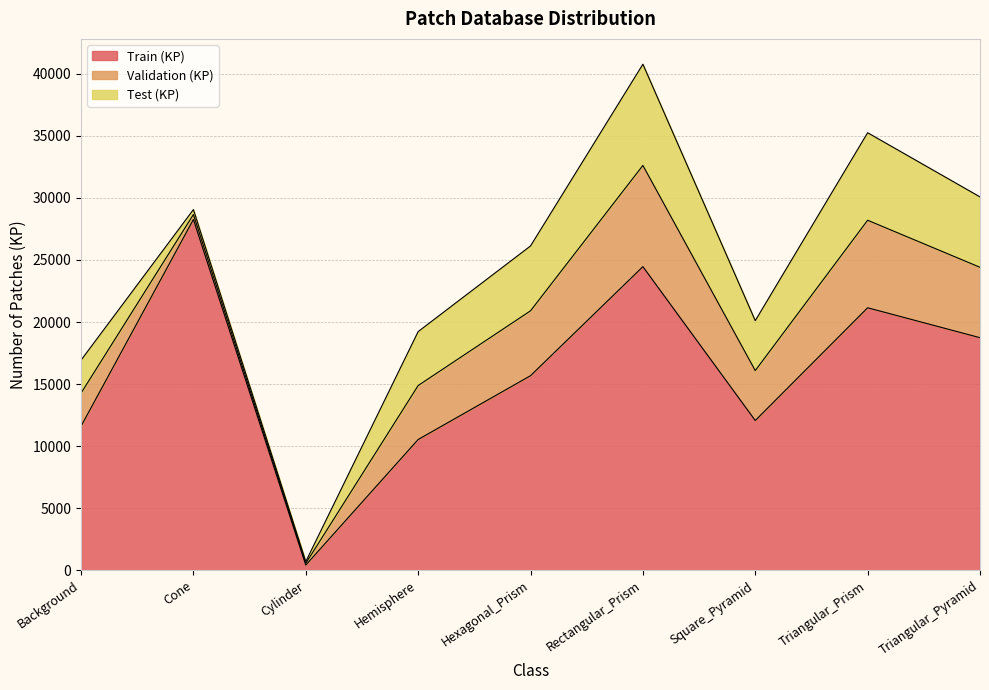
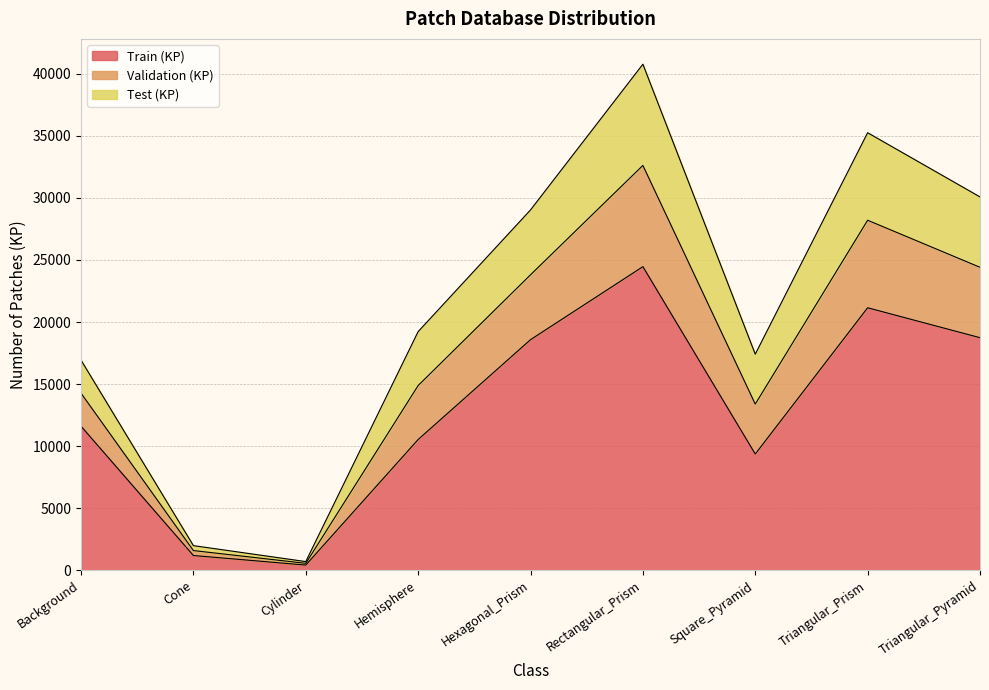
Train (KP), Cone: 28300 -> 1200
Train (KP), Hexagonal_Prism: 15700 -> 18600
Train (KP), Square_Pyramid: 12100 -> 9400
